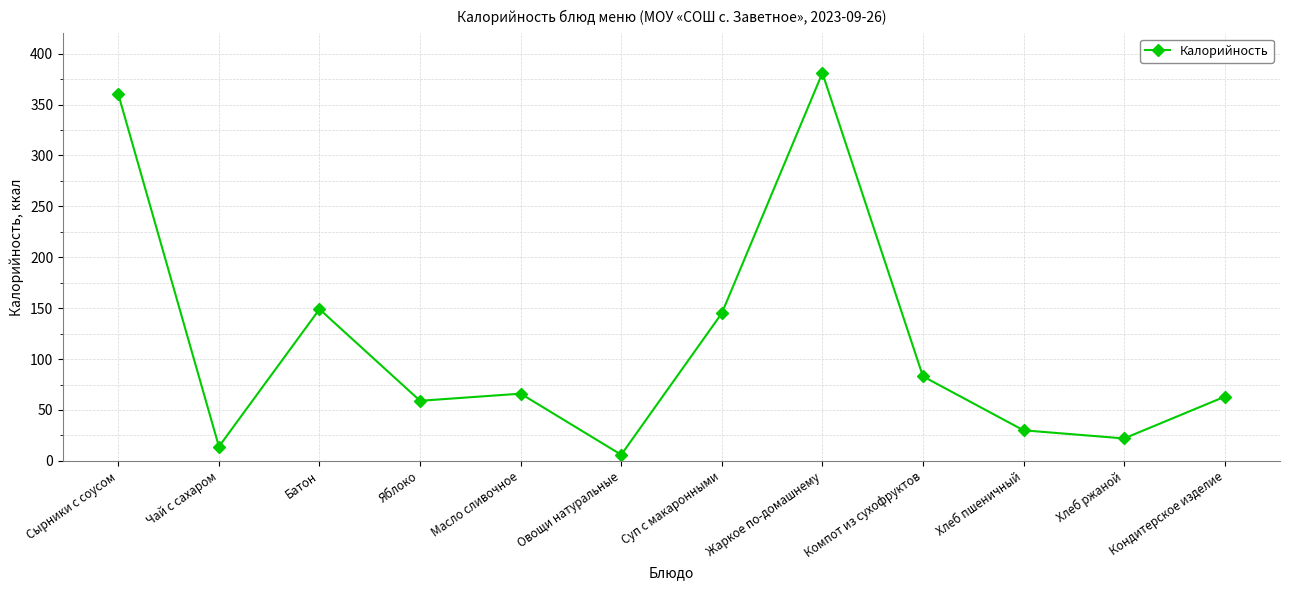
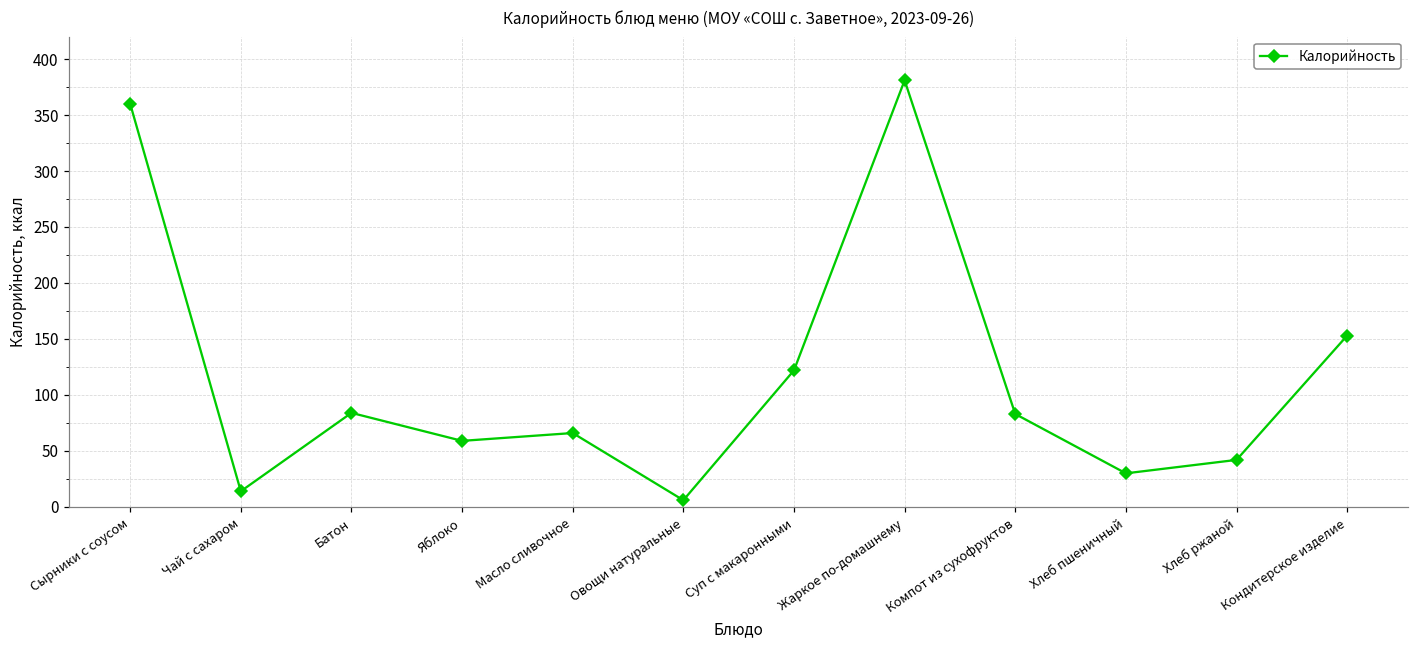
Батон: 149 -> 84
Суп с макаронными: 145 -> 122
Хлеб ржаной: 22 -> 42
Кондитерское изделие: 63 -> 153
